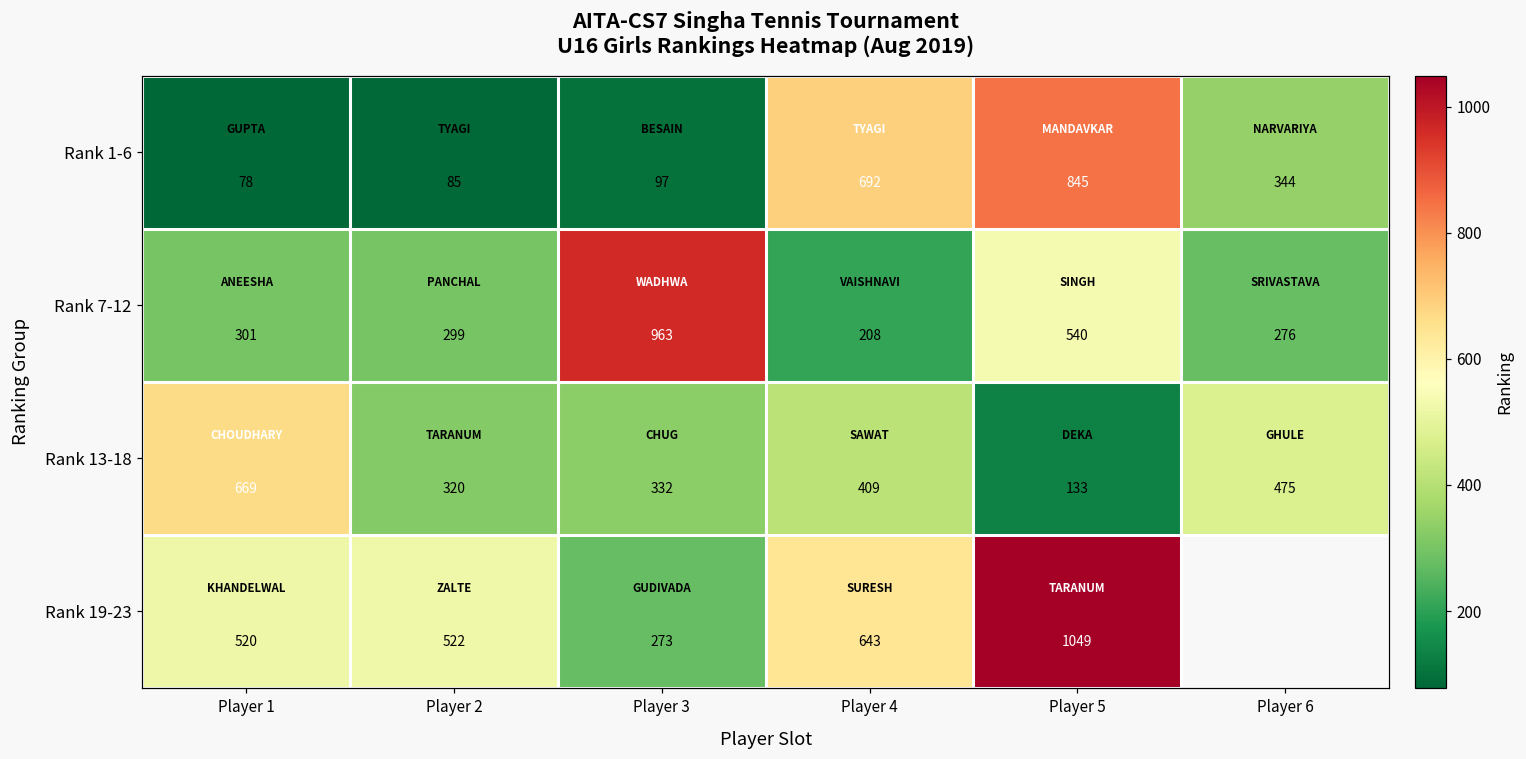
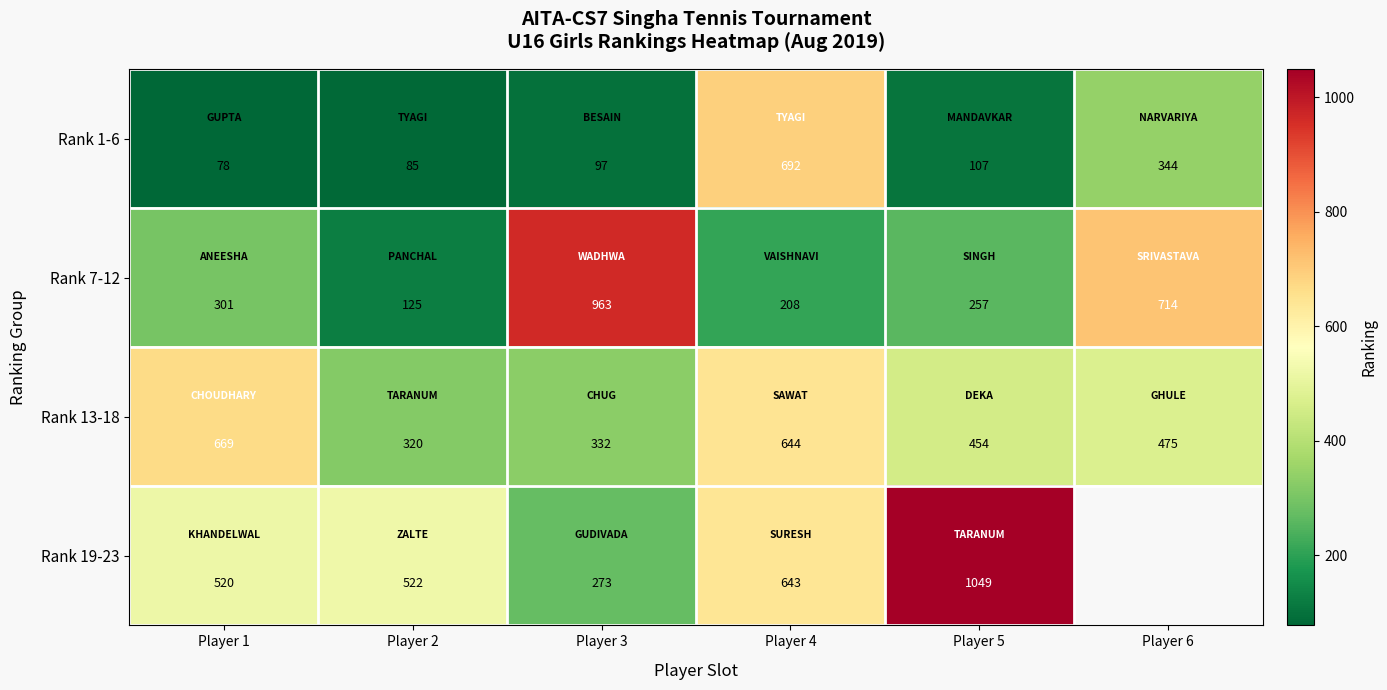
Rank 1-6, Player 5: 845 -> 107
Rank 7-12, Player 2: 299 -> 125
Rank 7-12, Player 5: 540 -> 257
Rank 7-12, Player 6: 276 -> 714
Rank 13-18, Player 4: 409 -> 644
Rank 13-18, Player 5: 133 -> 454
